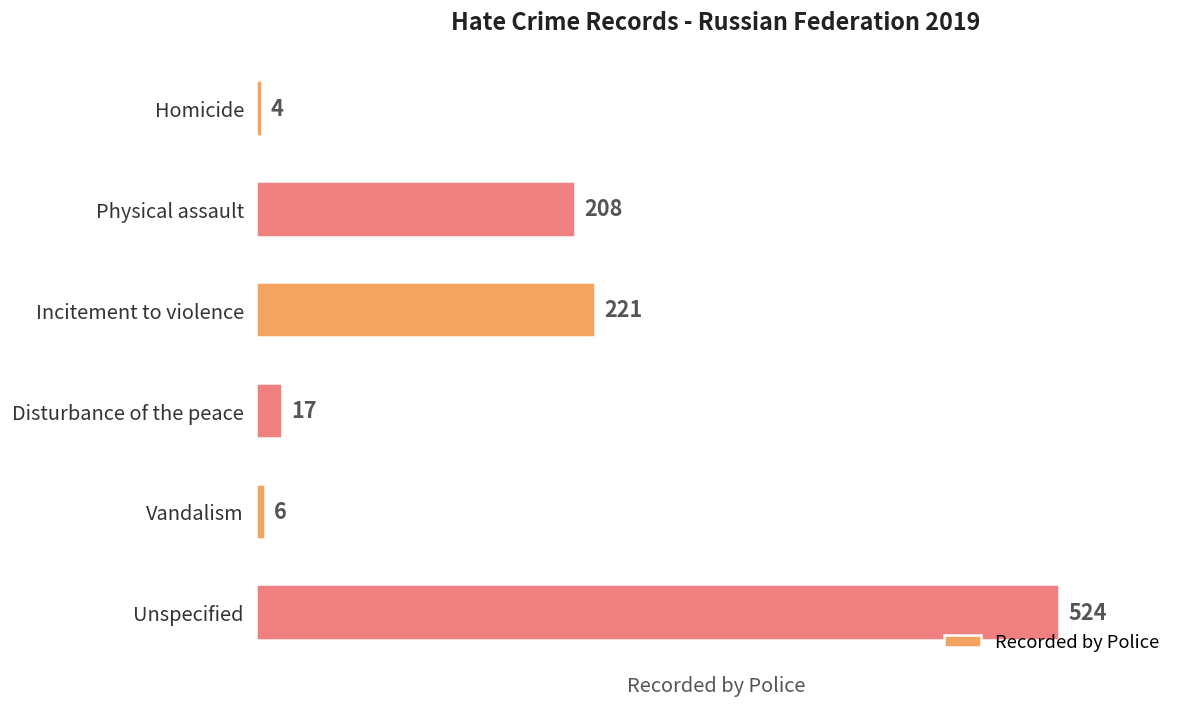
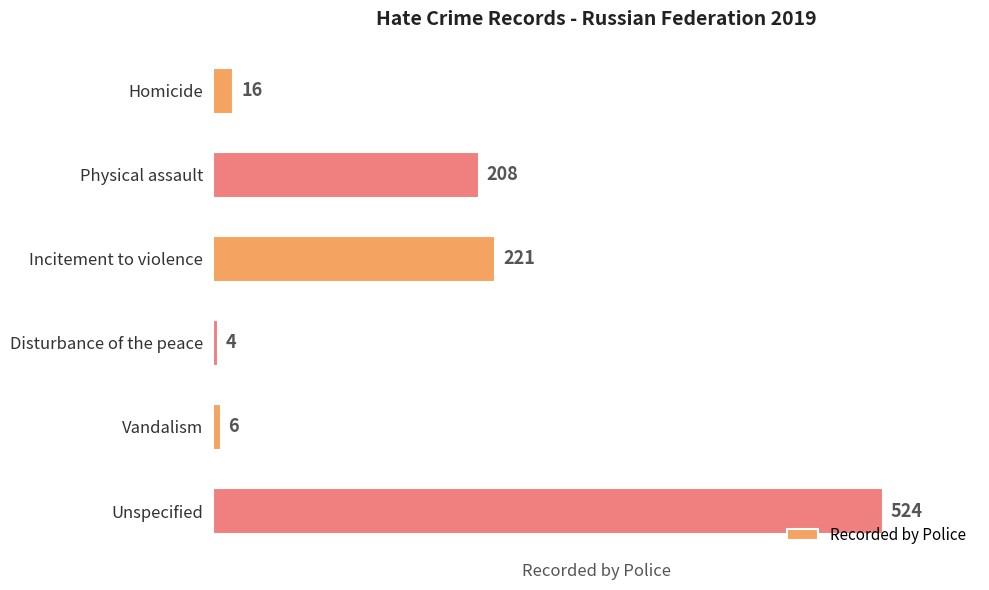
Homicide: 4 -> 16
Disturbance of the peace: 17 -> 4
